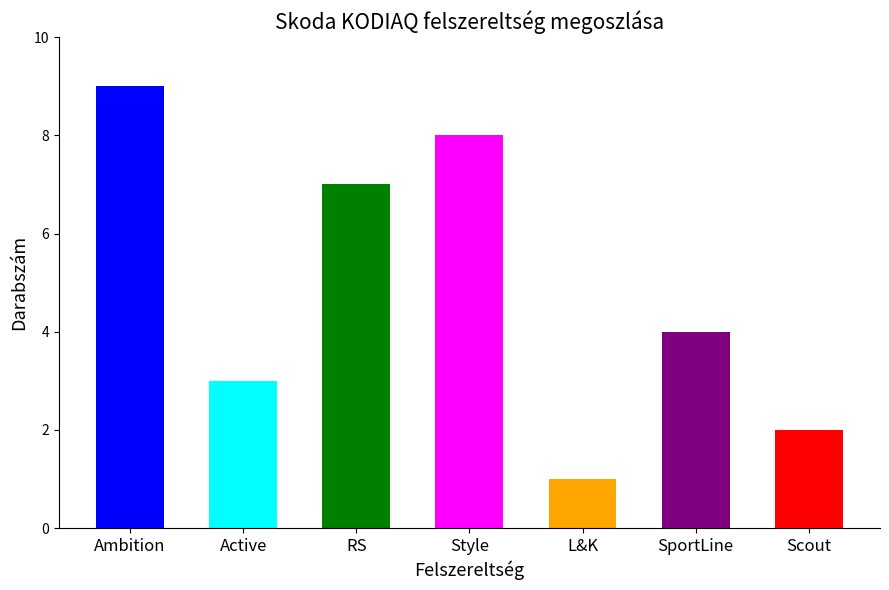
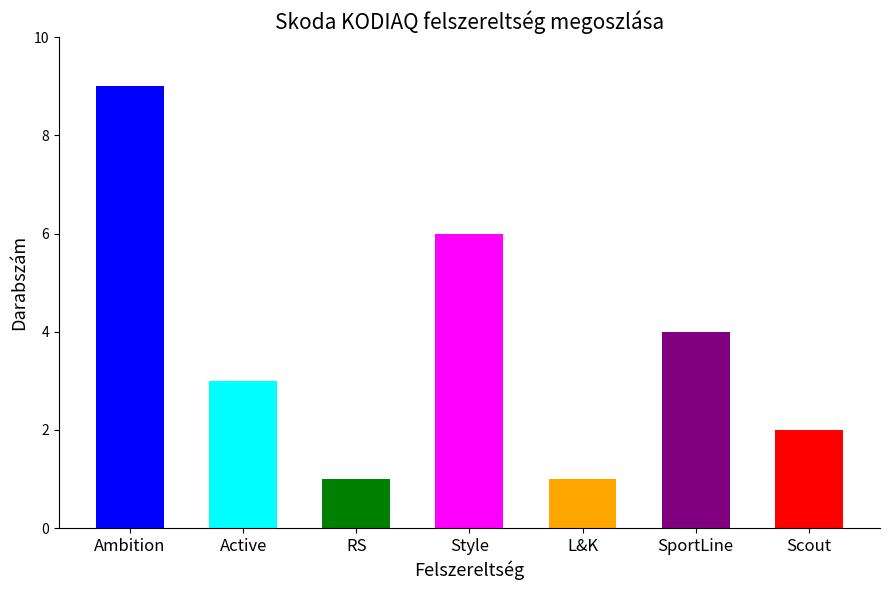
RS: 7 -> 1
Style: 8 -> 6
